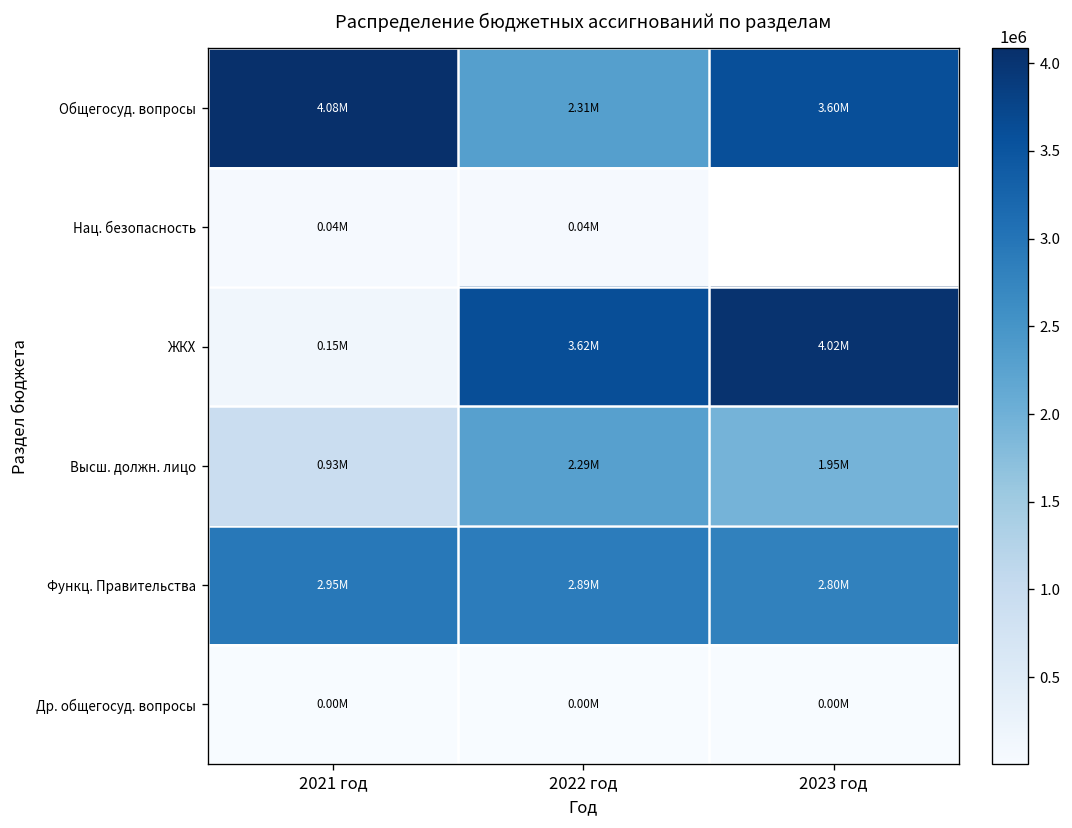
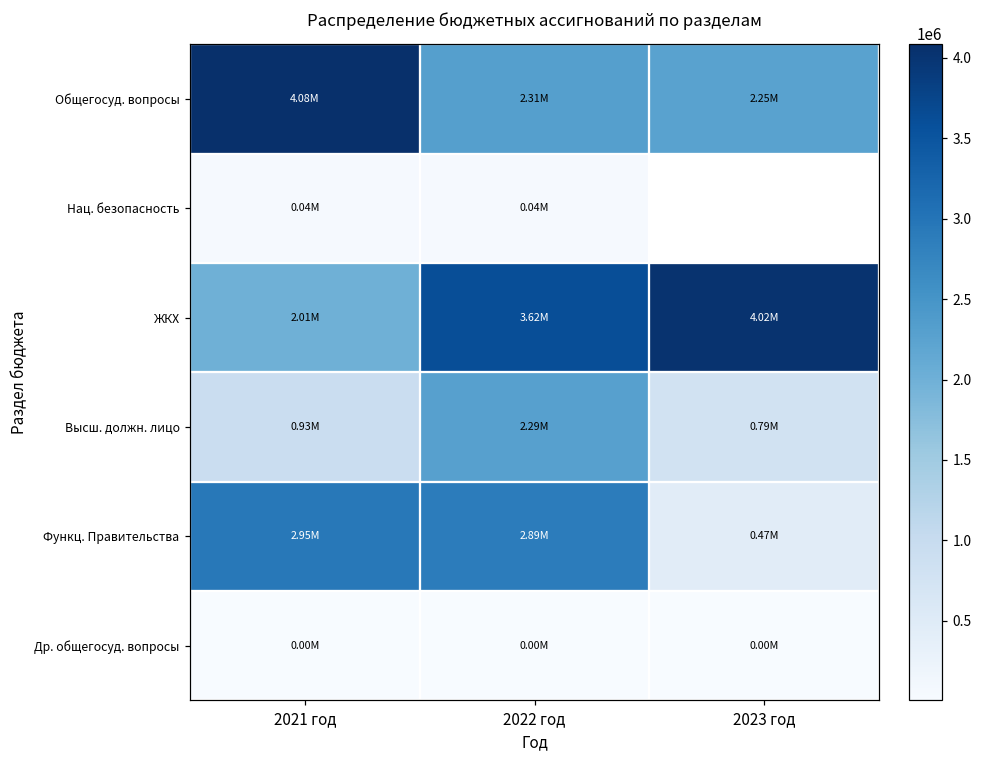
Общегосуд. вопросы, 2023 год: 3.60M -> 2.25M
ЖКХ, 2021 год: 0.15M -> 2.01M
Высш. должн. лицо, 2023 год: 1.95M -> 0.79M
Функц. Правительства, 2023 год: 2.80M -> 0.47M
